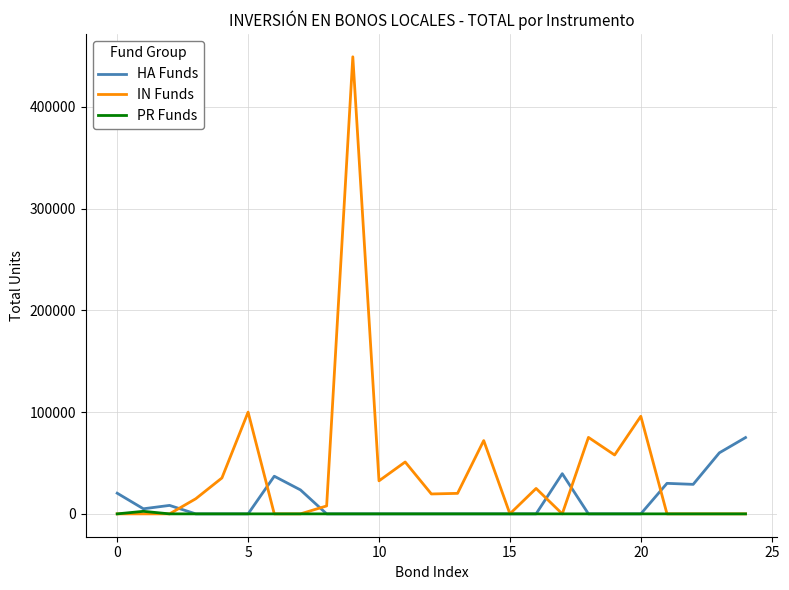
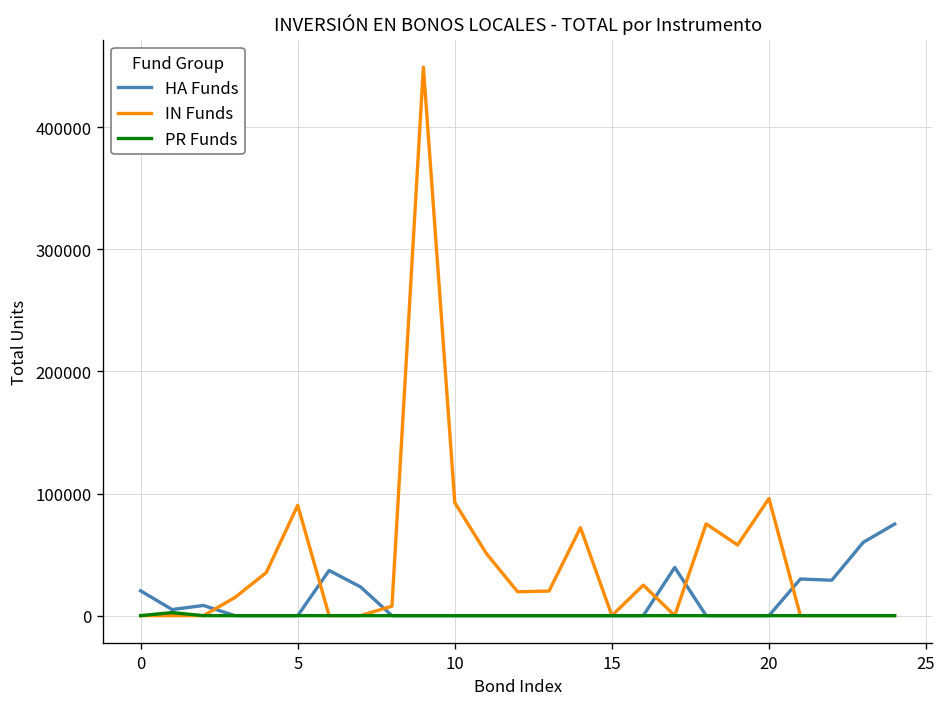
IN Funds, 5: 100000 -> 90000
IN Funds, 10: 32000 -> 93000
